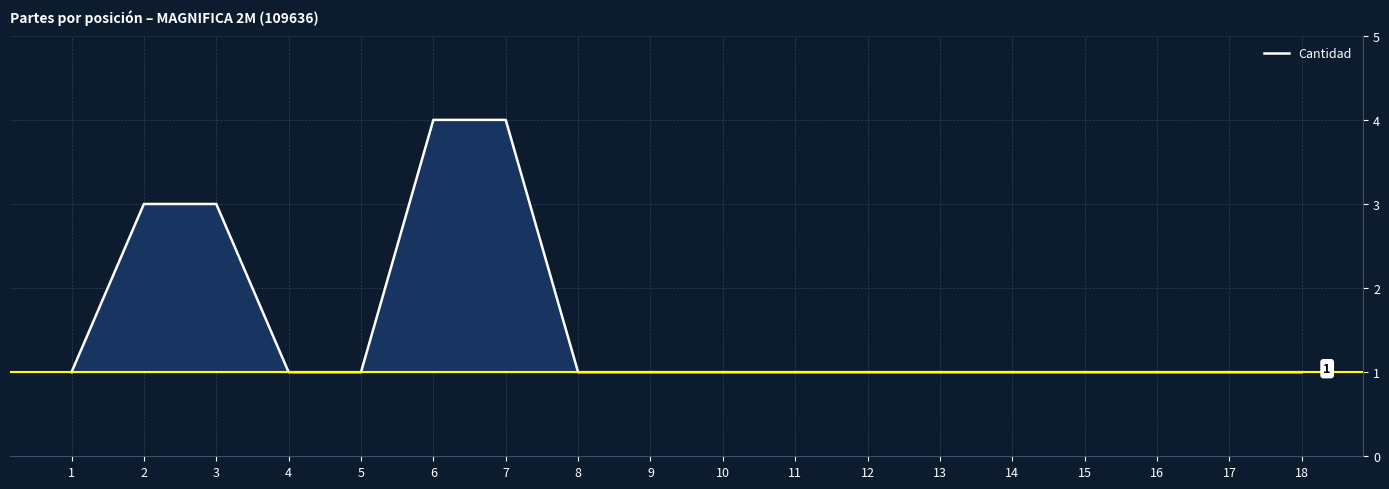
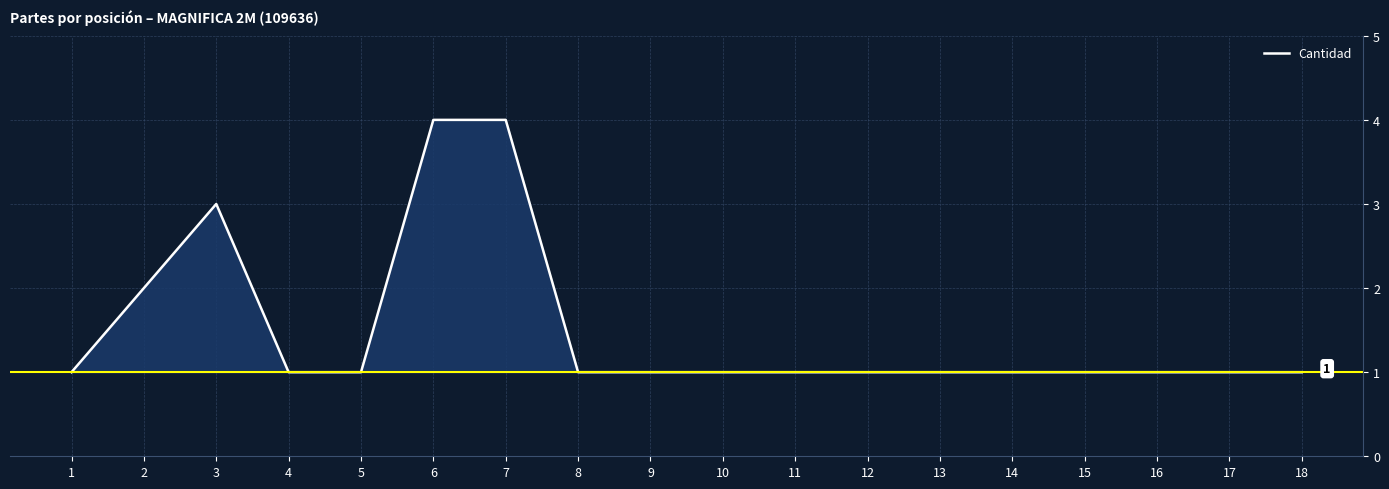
2: 3 -> 2
